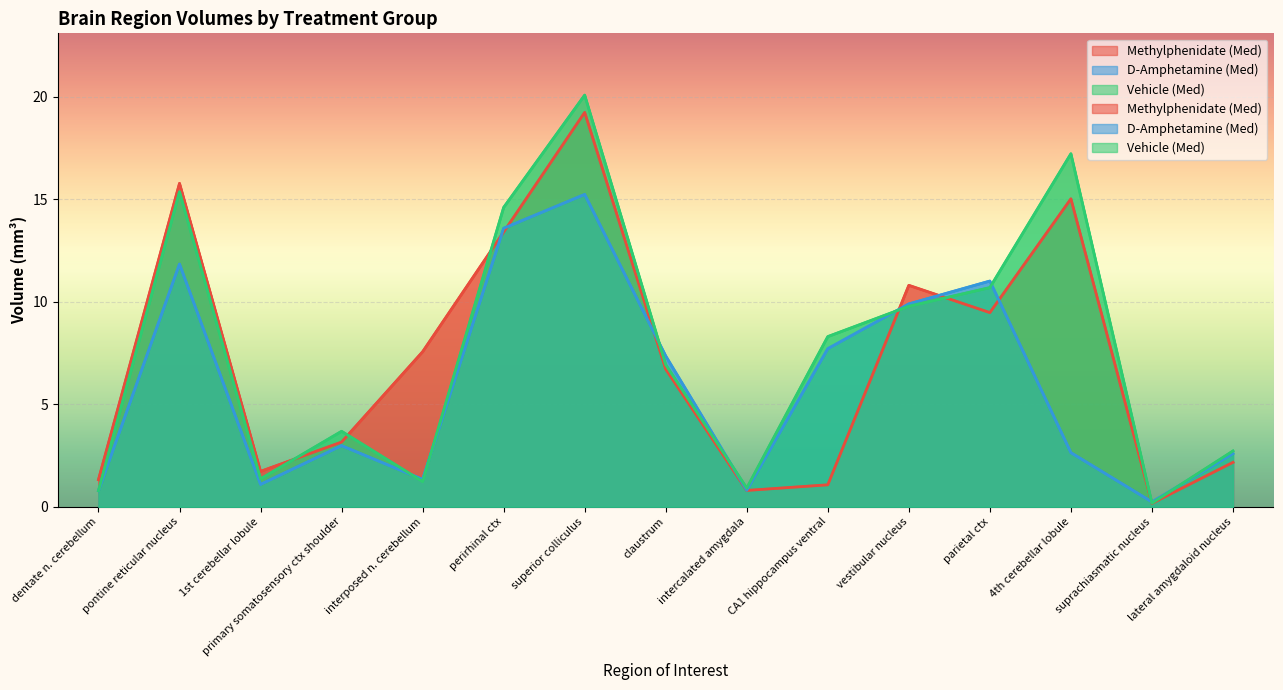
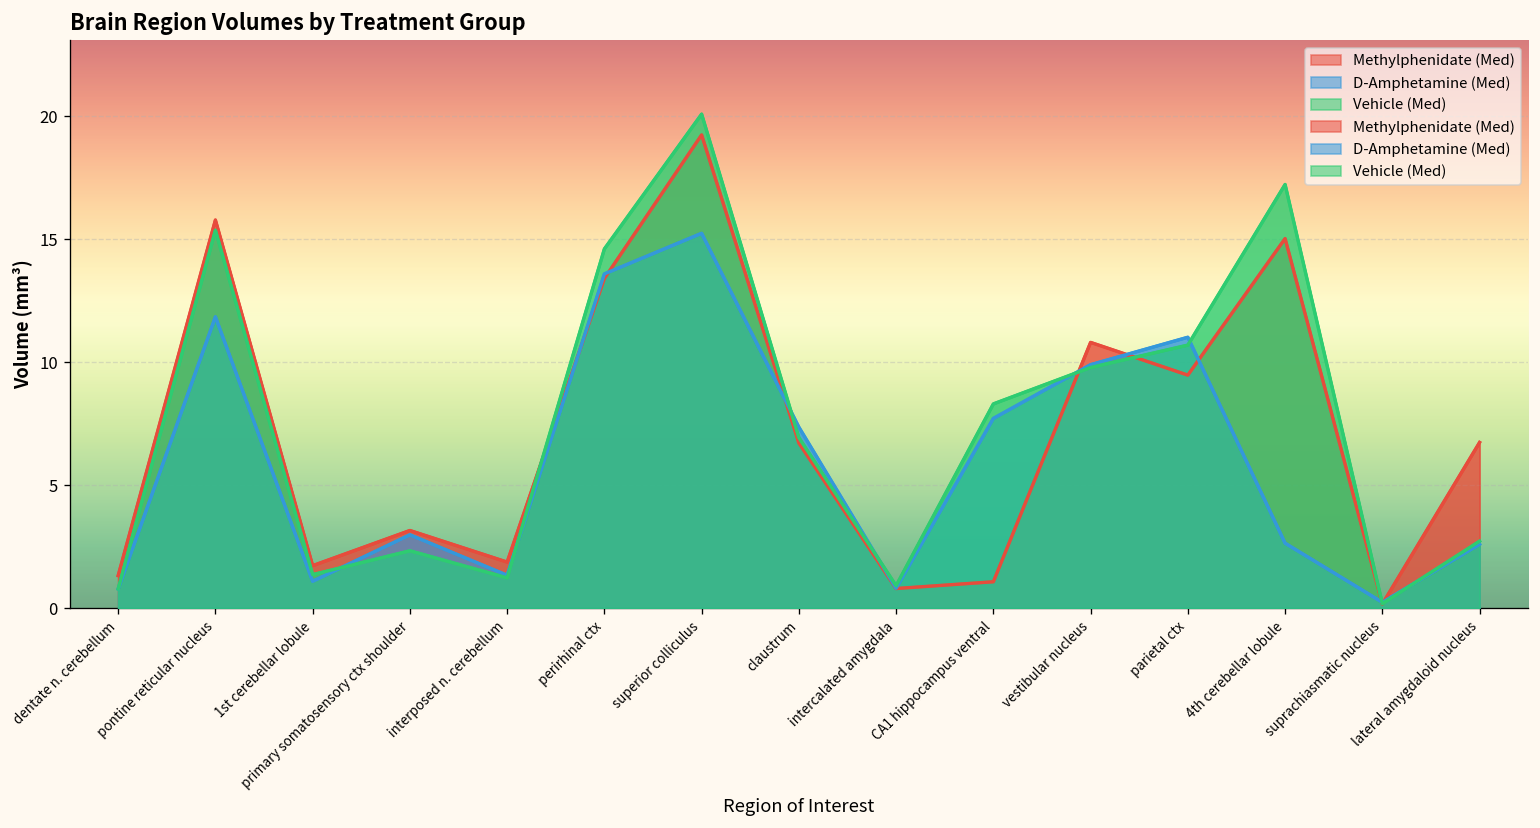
Vehicle (Med), primary somatosensory ctx shoulder: 3.7 -> 2.3
Methylphenidate (Med), interposed n. cerebellum: 7.6 -> 1.9
Methylphenidate (Med), lateral amygdaloid nucleus: 2.2 -> 6.7
